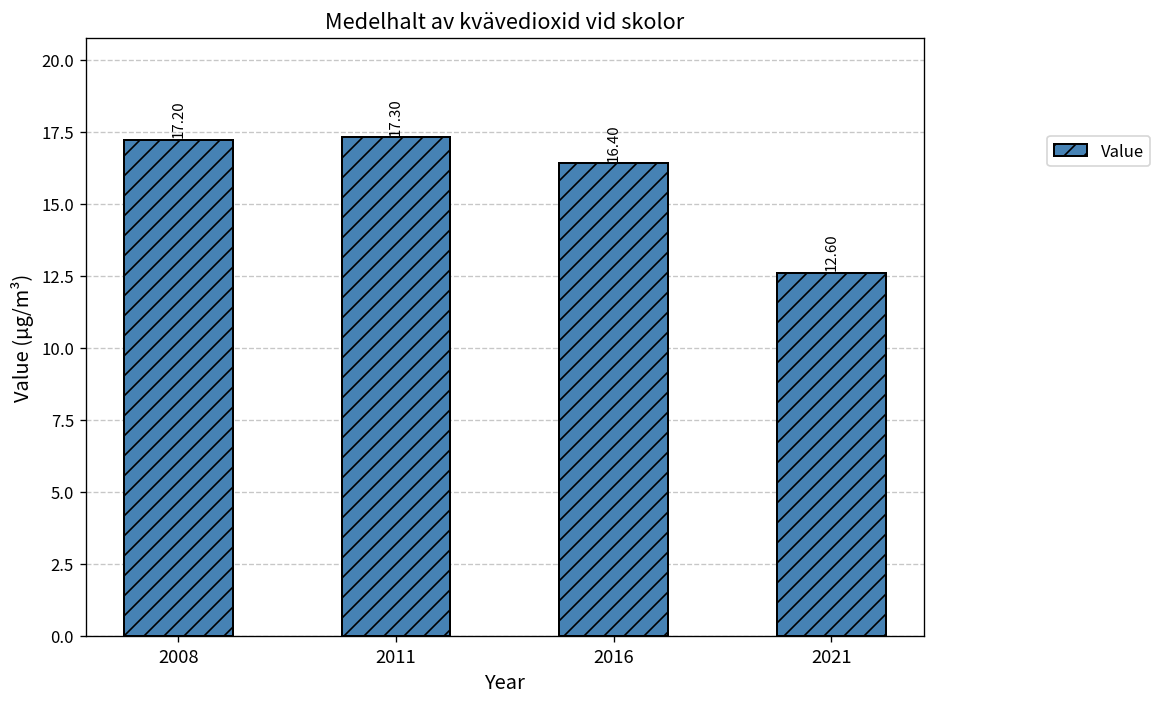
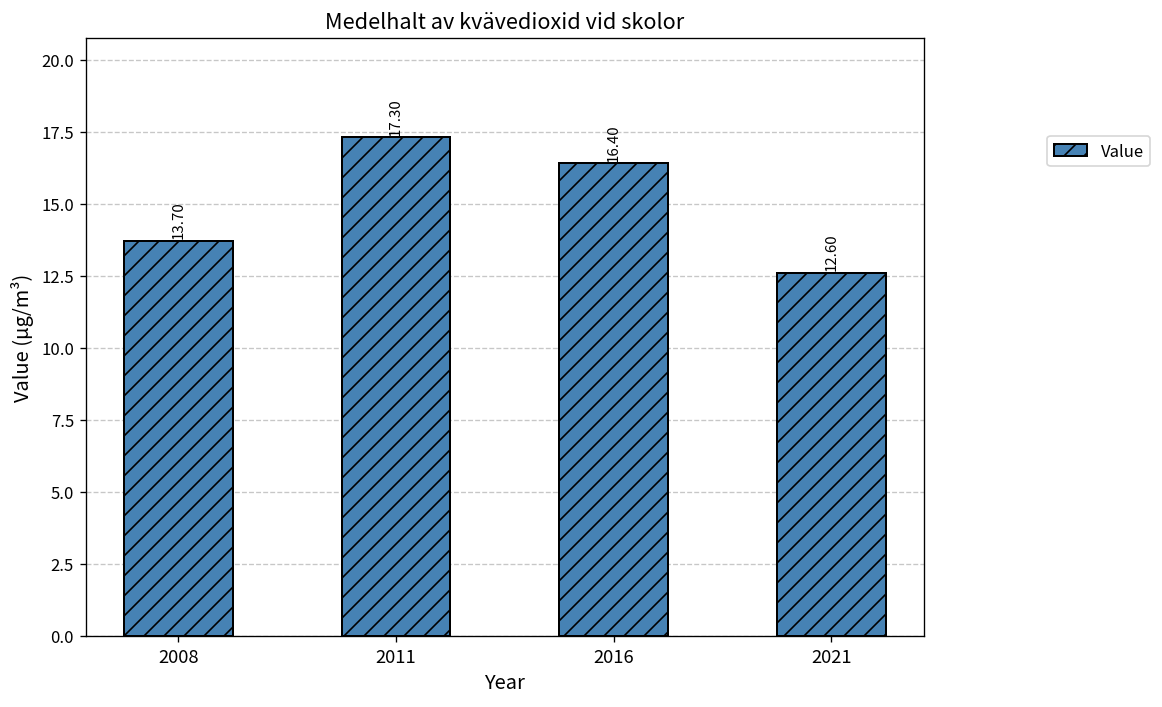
2008: 17.20 -> 13.70
